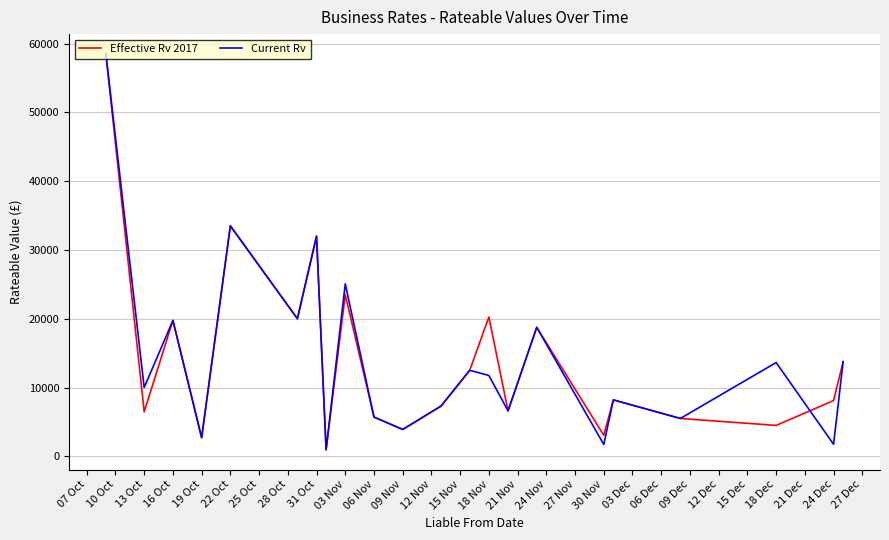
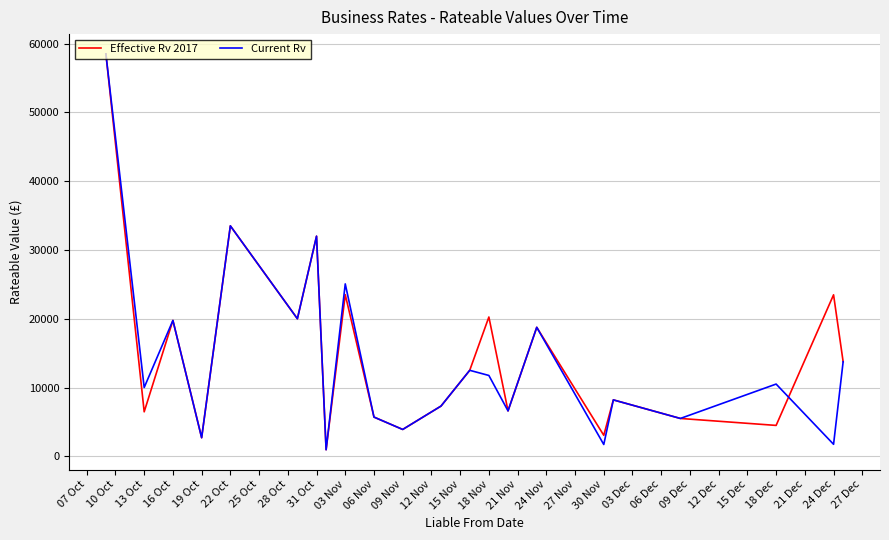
Current Rv, 18 Dec: 14000 -> 11000
Effective Rv 2017, 24 Dec: 8000 -> 23000
